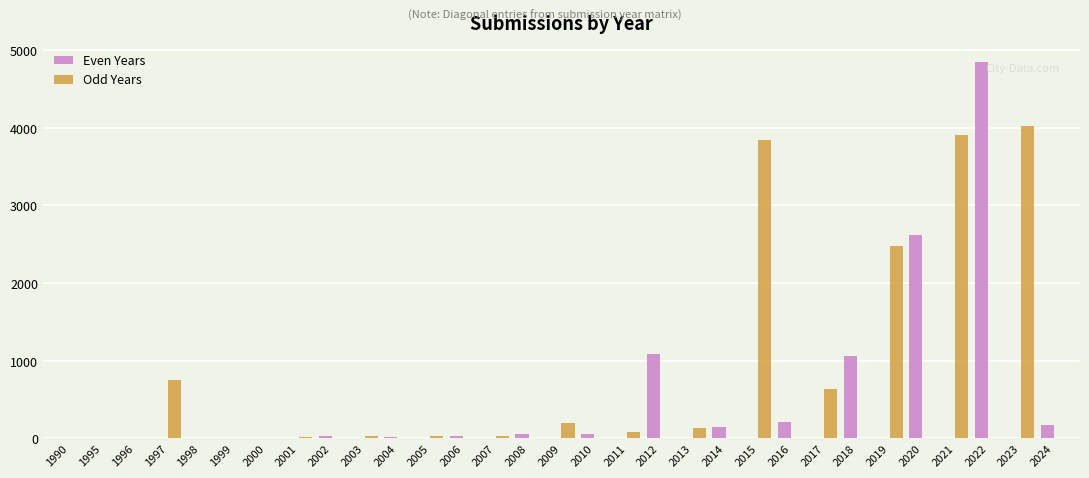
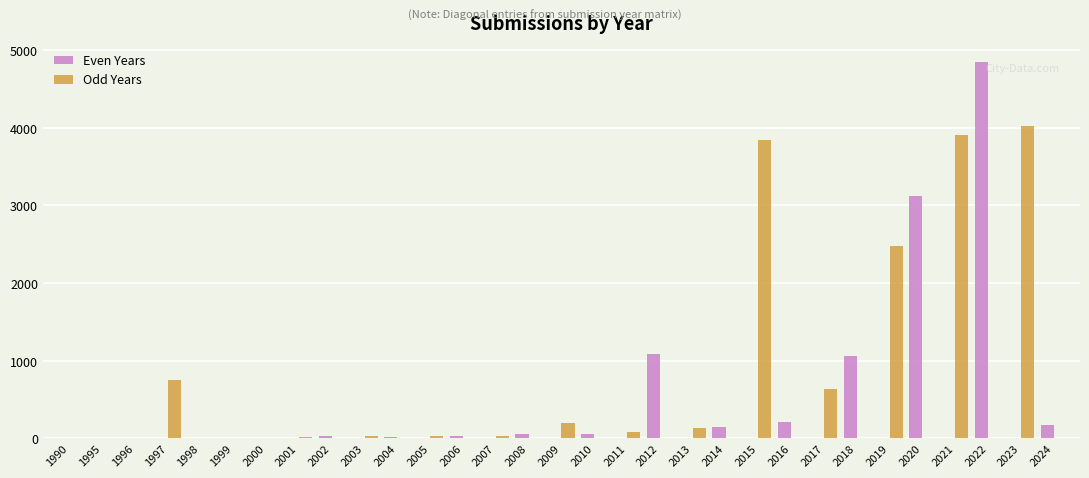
Even Years, 2020: 2600 -> 3100
